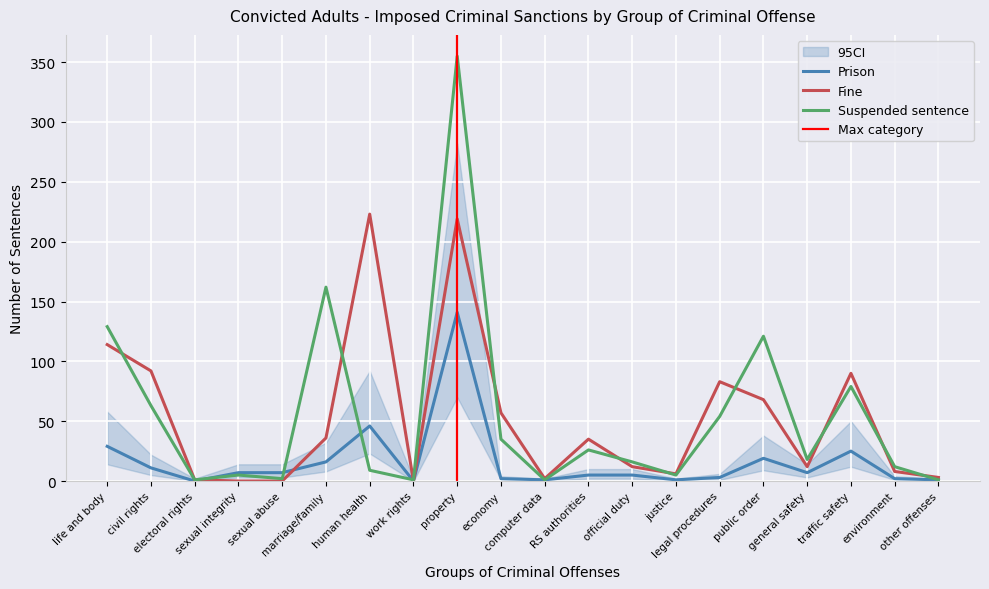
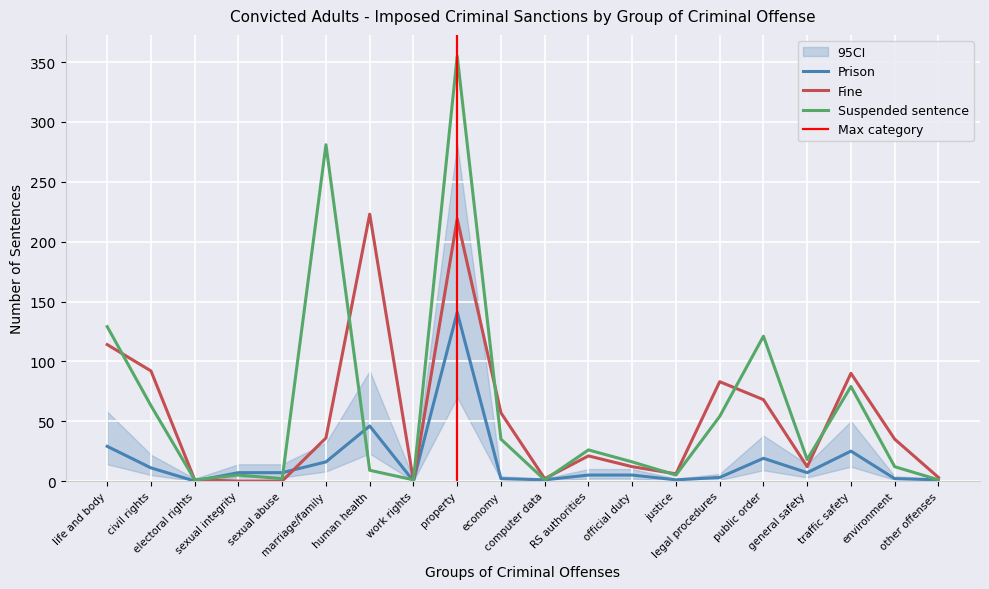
Suspended sentence, marriage/family: 162 -> 281
Fine, RS authorities: 35 -> 21
Fine, environment: 8 -> 35
